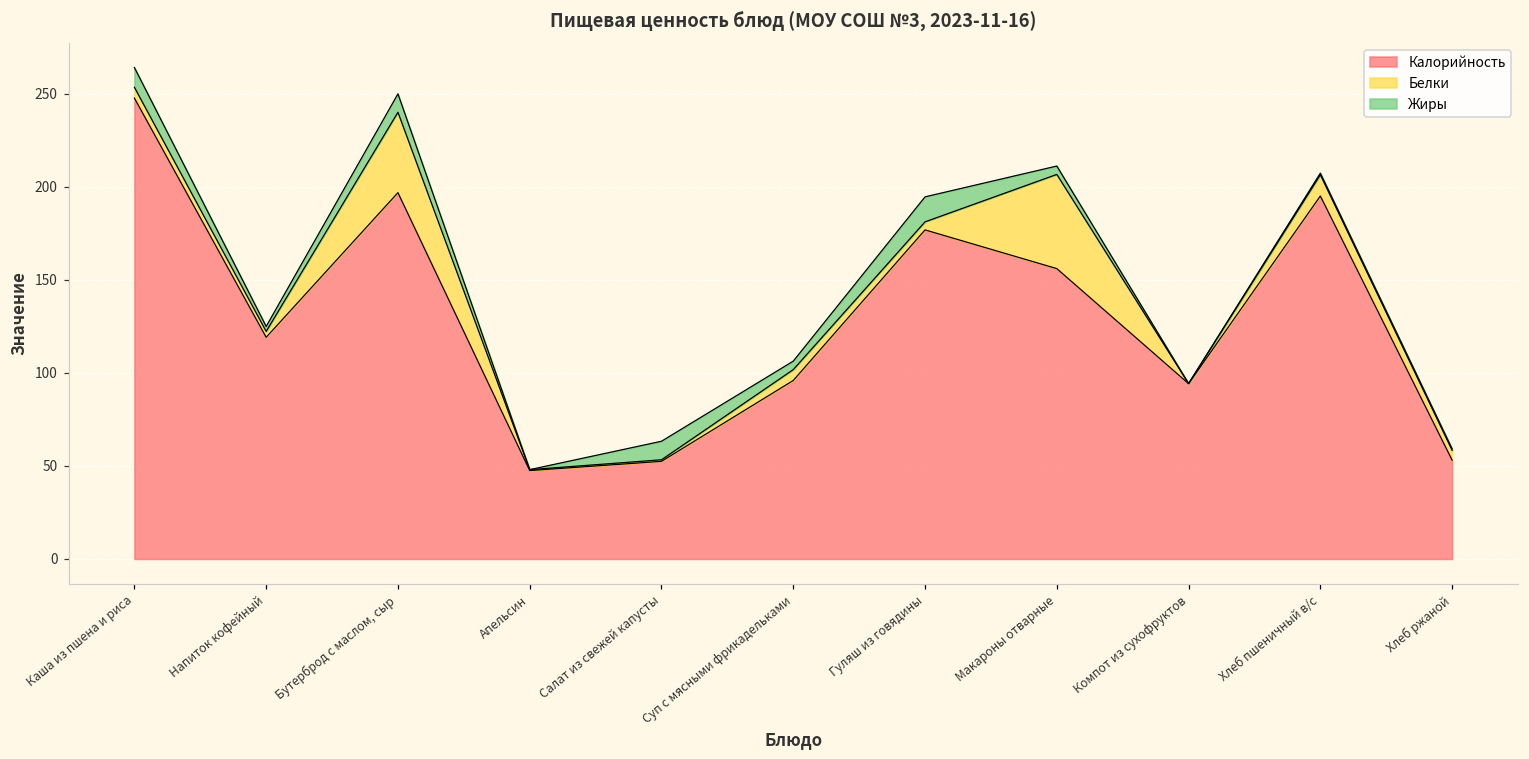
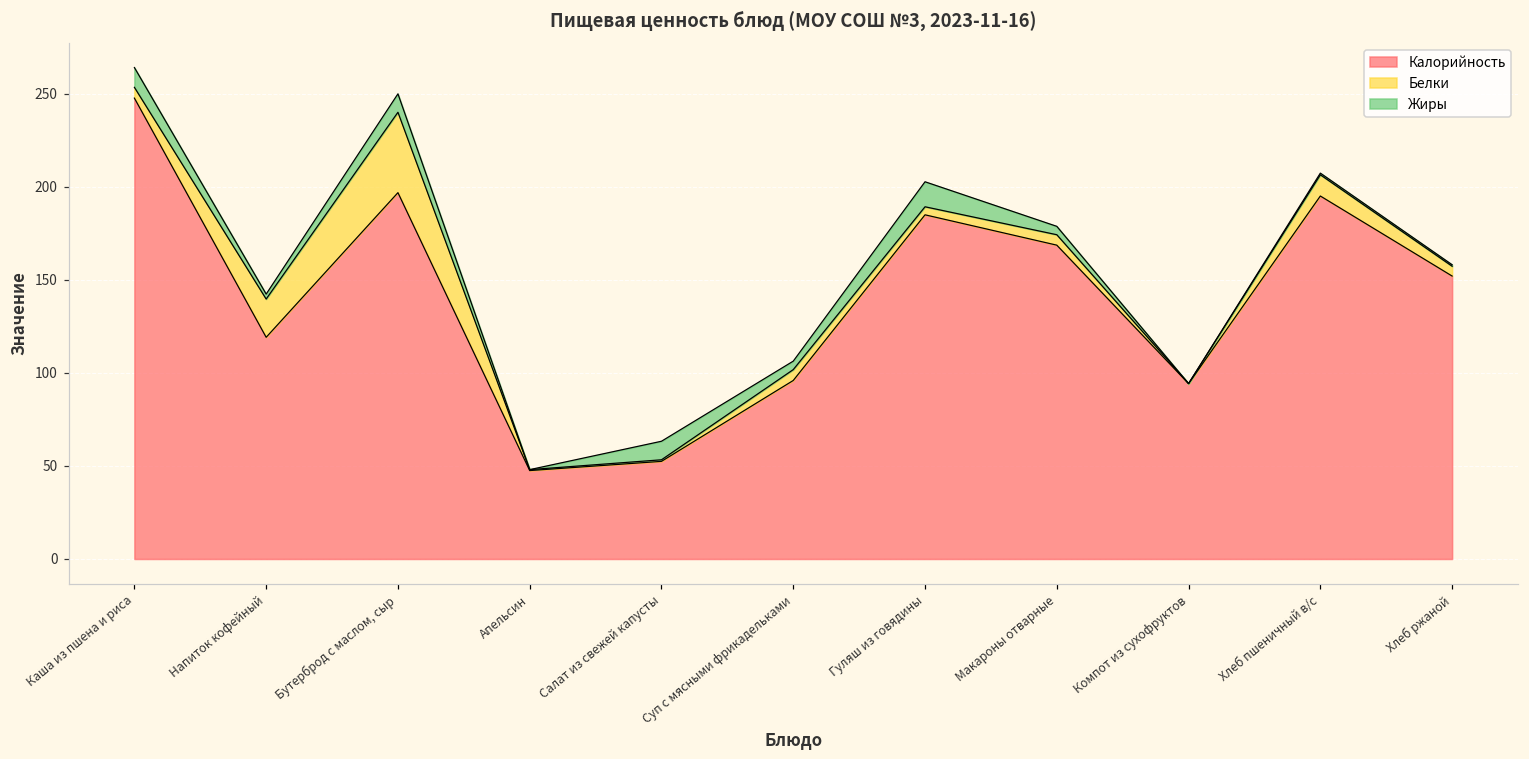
Белки, Напиток кофейный: 3 -> 21
Калорийность, Гуляш из говядины: 177 -> 185
Калорийность, Макароны отварные: 156 -> 169
Белки, Макароны отварные: 51 -> 6
Калорийность, Хлеб ржаной: 53 -> 152
